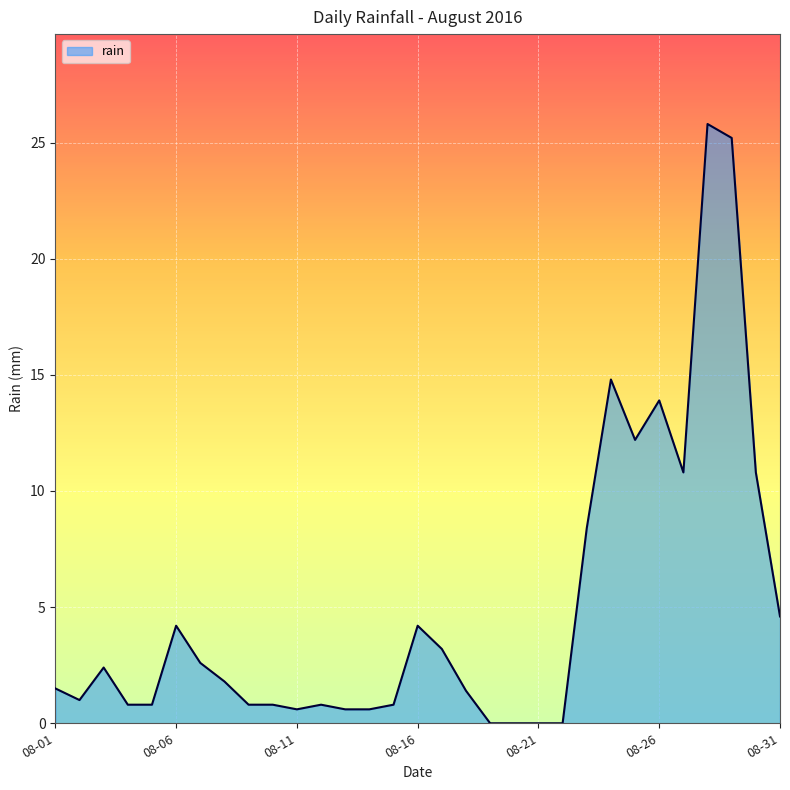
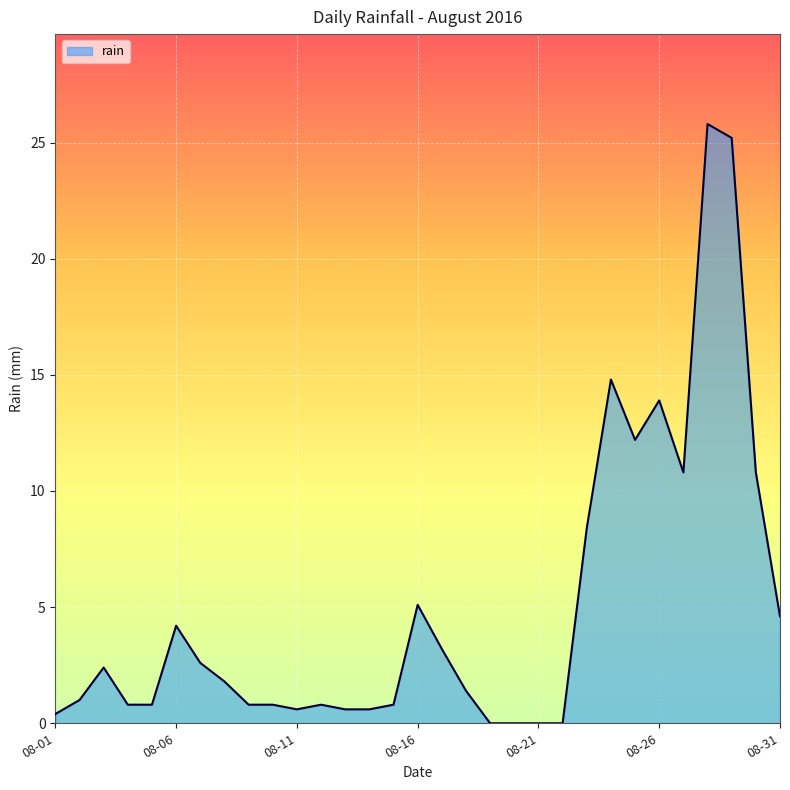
08-01: 1.5 -> 0.4
08-16: 4.2 -> 5.1
